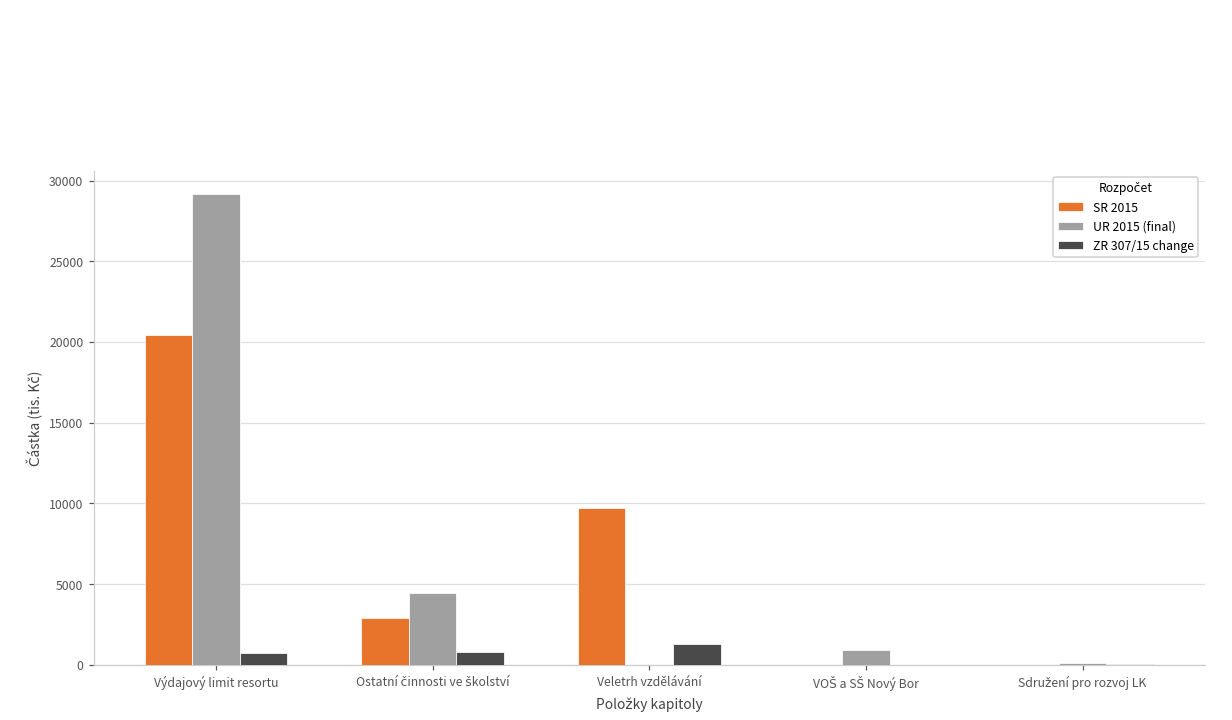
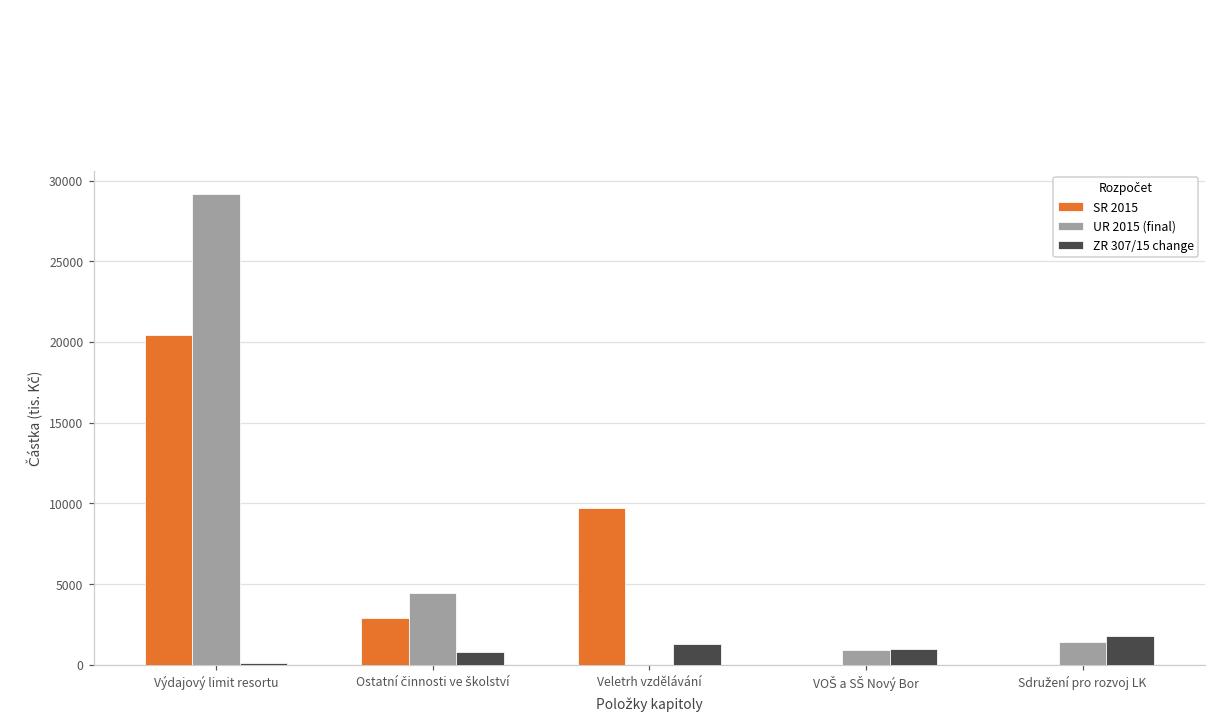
ZR 307/15 change, Výdajový limit resortu: 700 -> 100
ZR 307/15 change, VOŠ a SŠ Nový Bor: 0 -> 1000
UR 2015 (final), Sdružení pro rozvoj LK: 100 -> 1400
ZR 307/15 change, Sdružení pro rozvoj LK: 0 -> 1800
